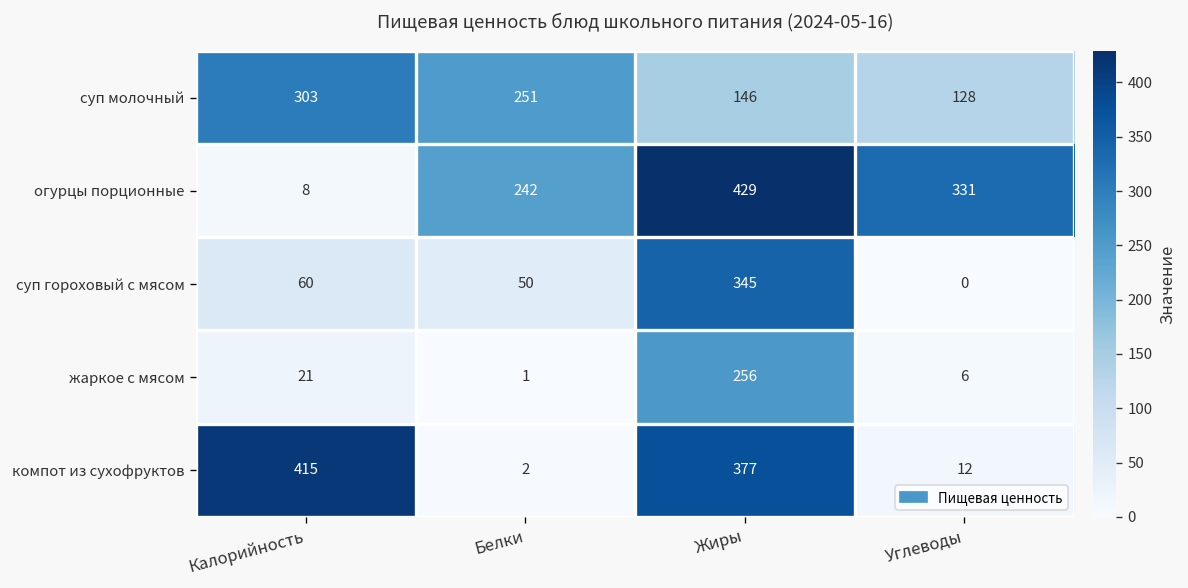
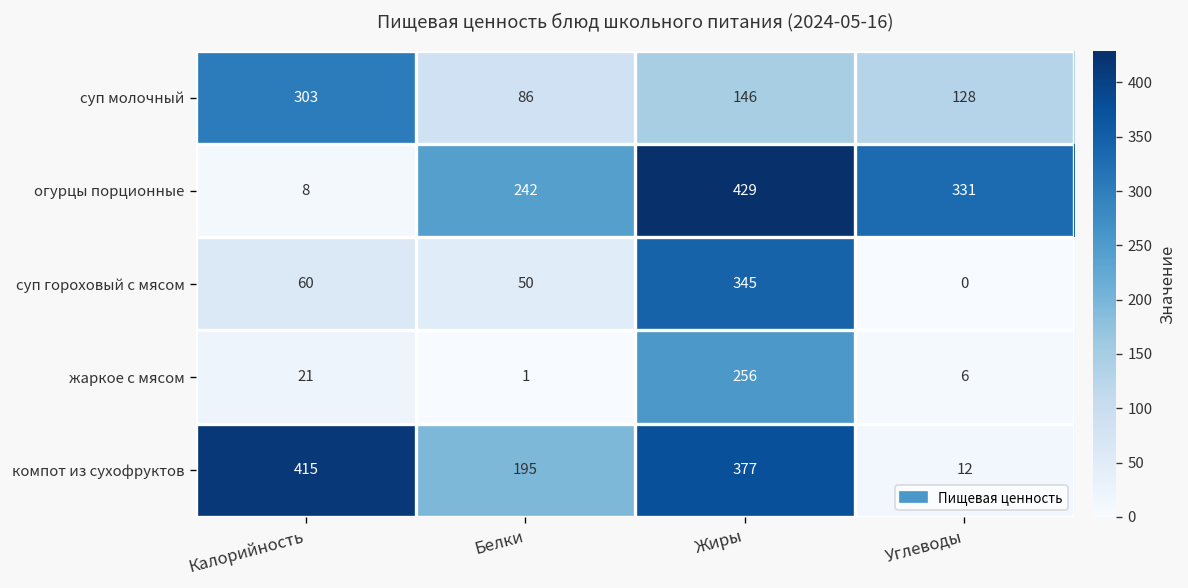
суп молочный, Белки: 251 -> 86
компот из сухофруктов, Белки: 2 -> 195
